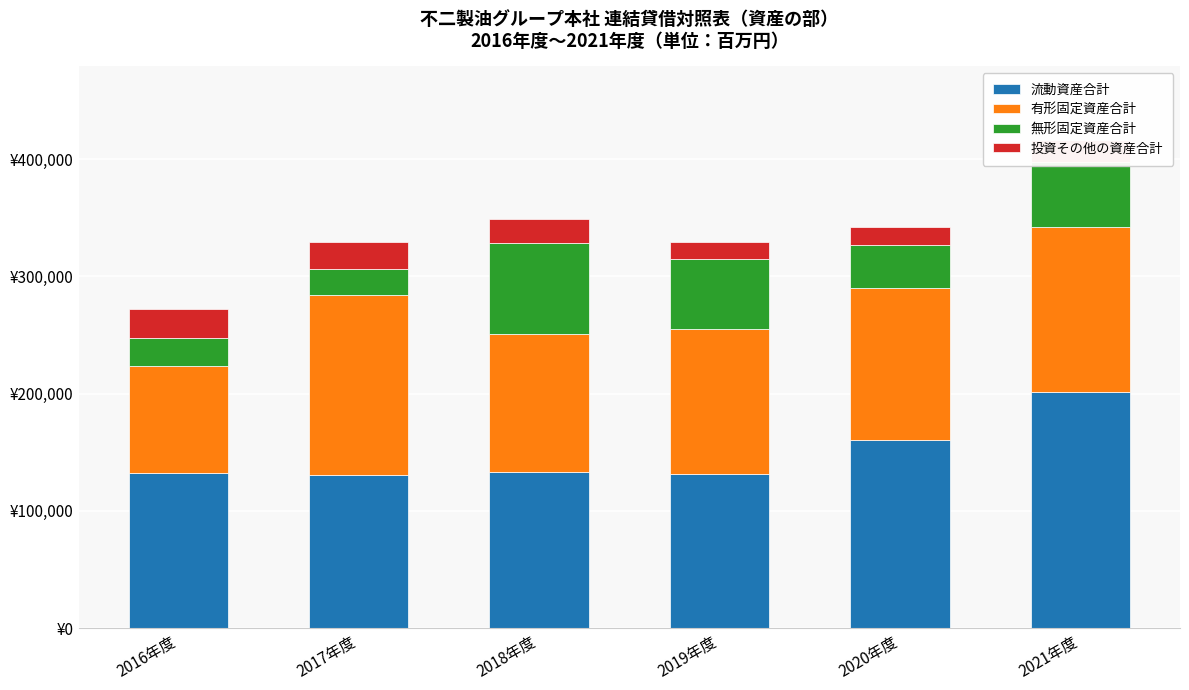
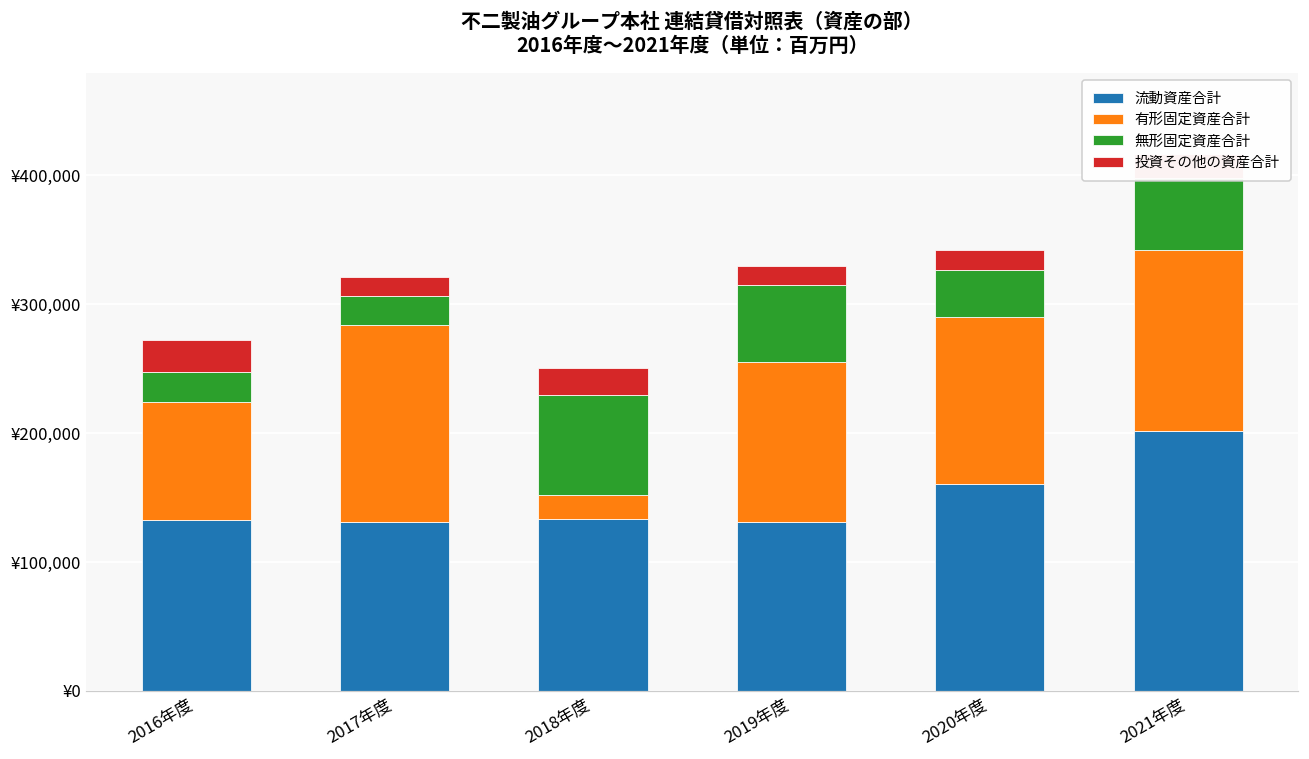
投資その他の資産合計, 2017年度: ¥23,000 -> ¥15,000
有形固定資産合計, 2018年度: ¥117,000 -> ¥19,000
